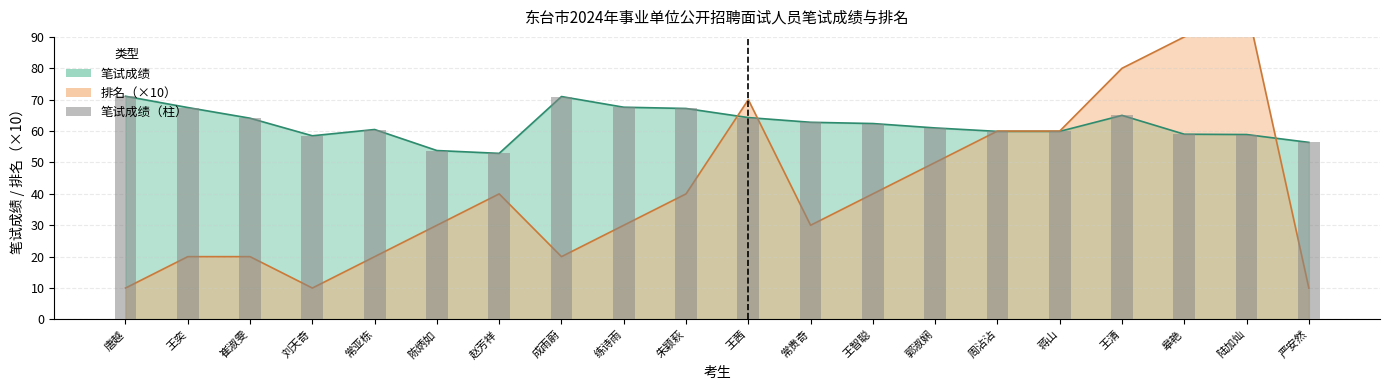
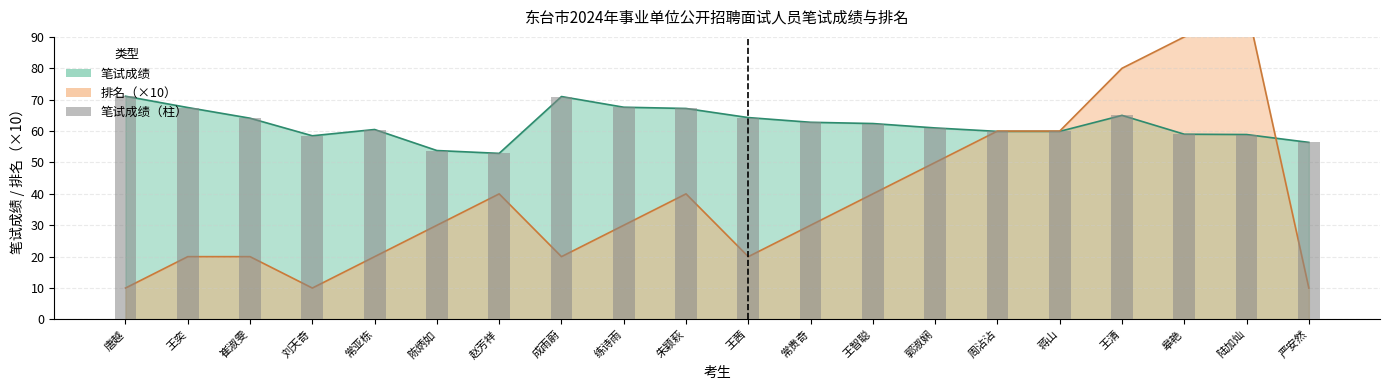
排名（×10）, 王茜: 70 -> 20
